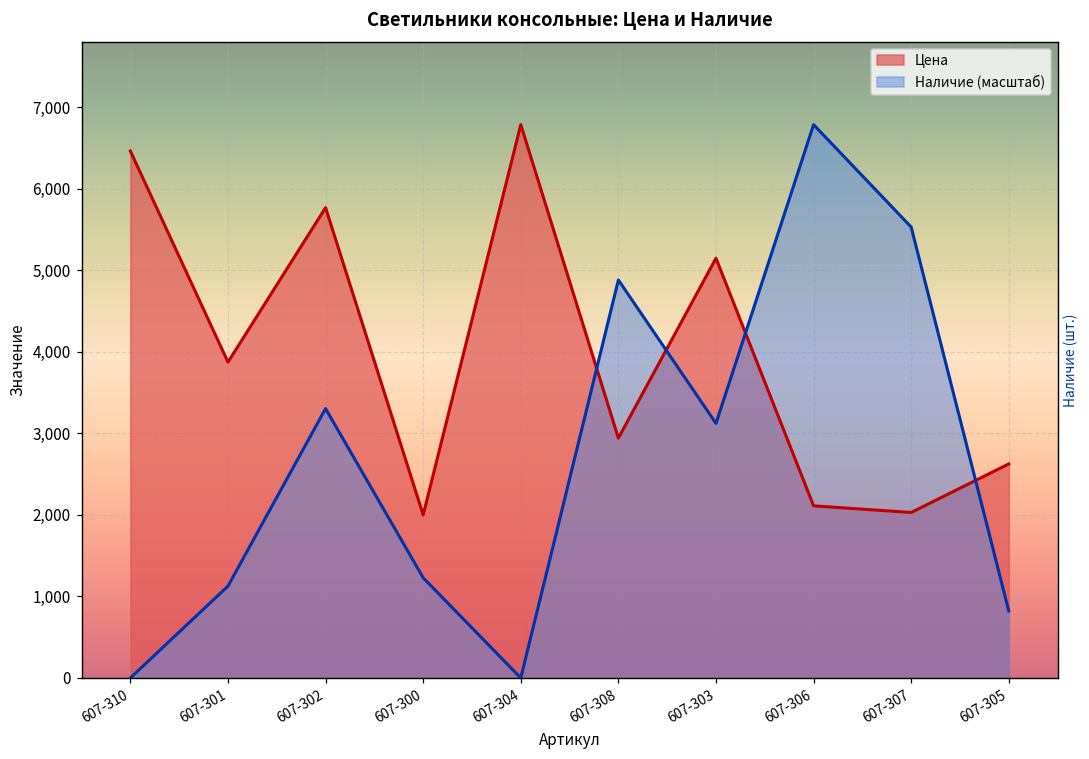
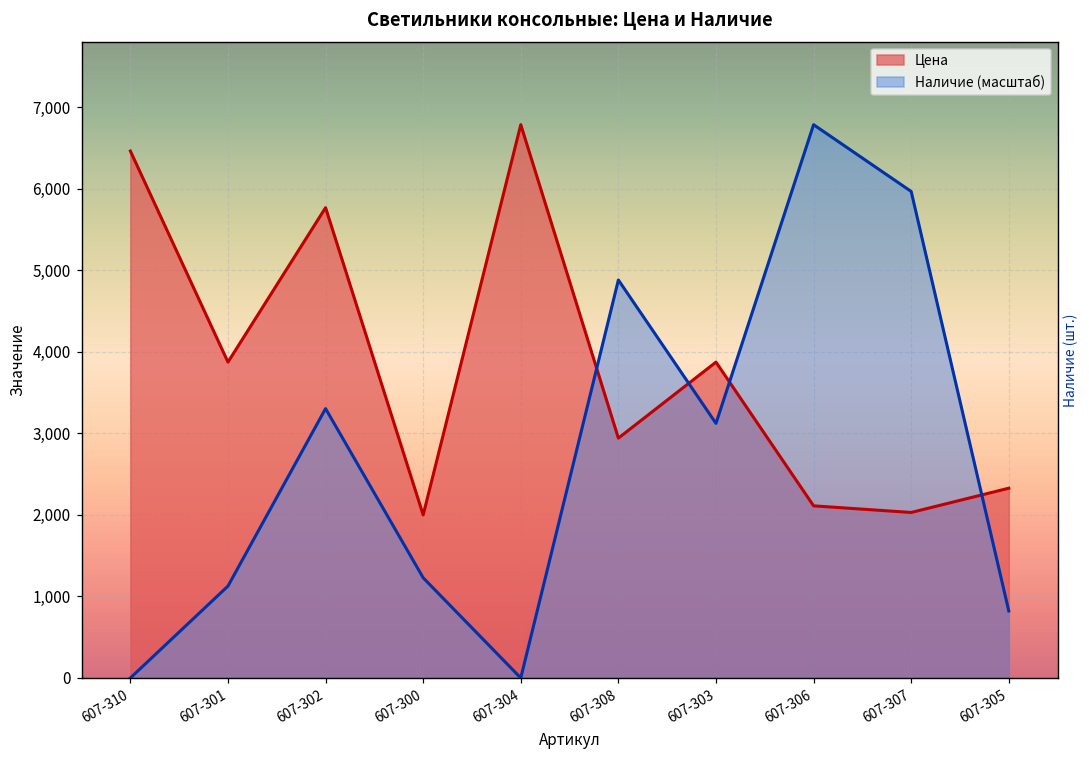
Цена, 607-303: 5,100 -> 3,900
Наличие (масштаб), 607-307: 5,500 -> 6,000
Цена, 607-305: 2,600 -> 2,300
